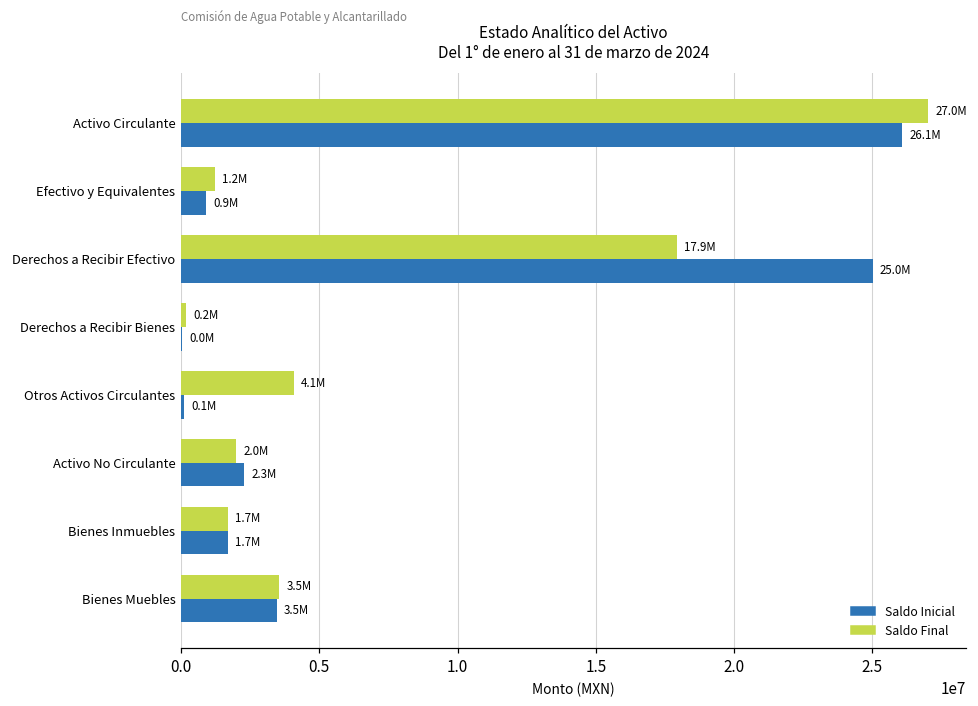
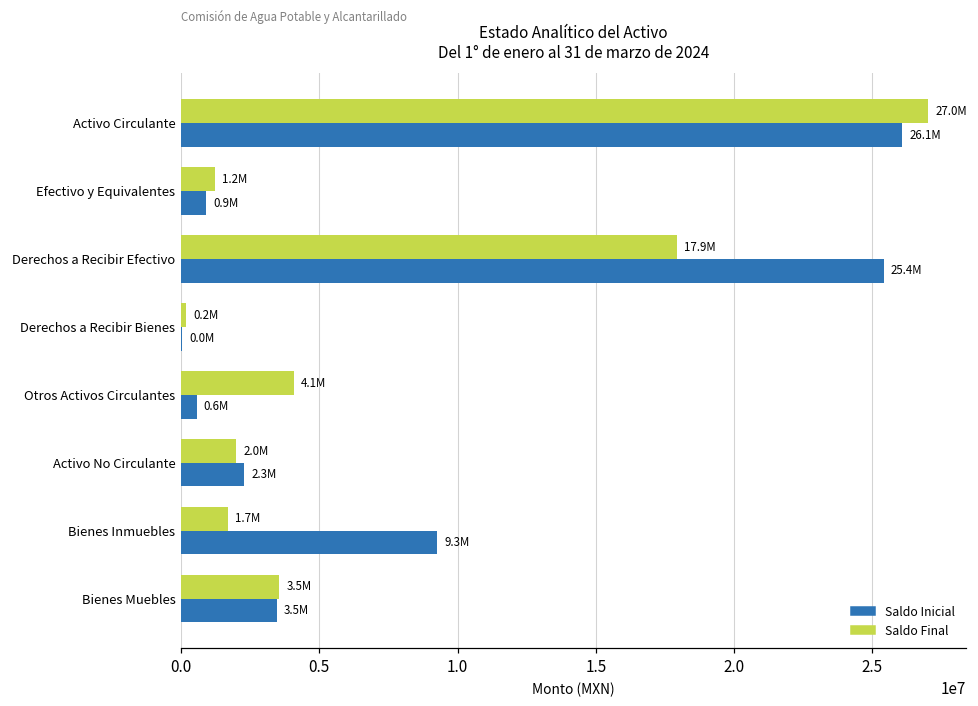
Saldo Inicial, Derechos a Recibir Efectivo: 25.0M -> 25.4M
Saldo Inicial, Otros Activos Circulantes: 0.1M -> 0.6M
Saldo Inicial, Bienes Inmuebles: 1.7M -> 9.3M
